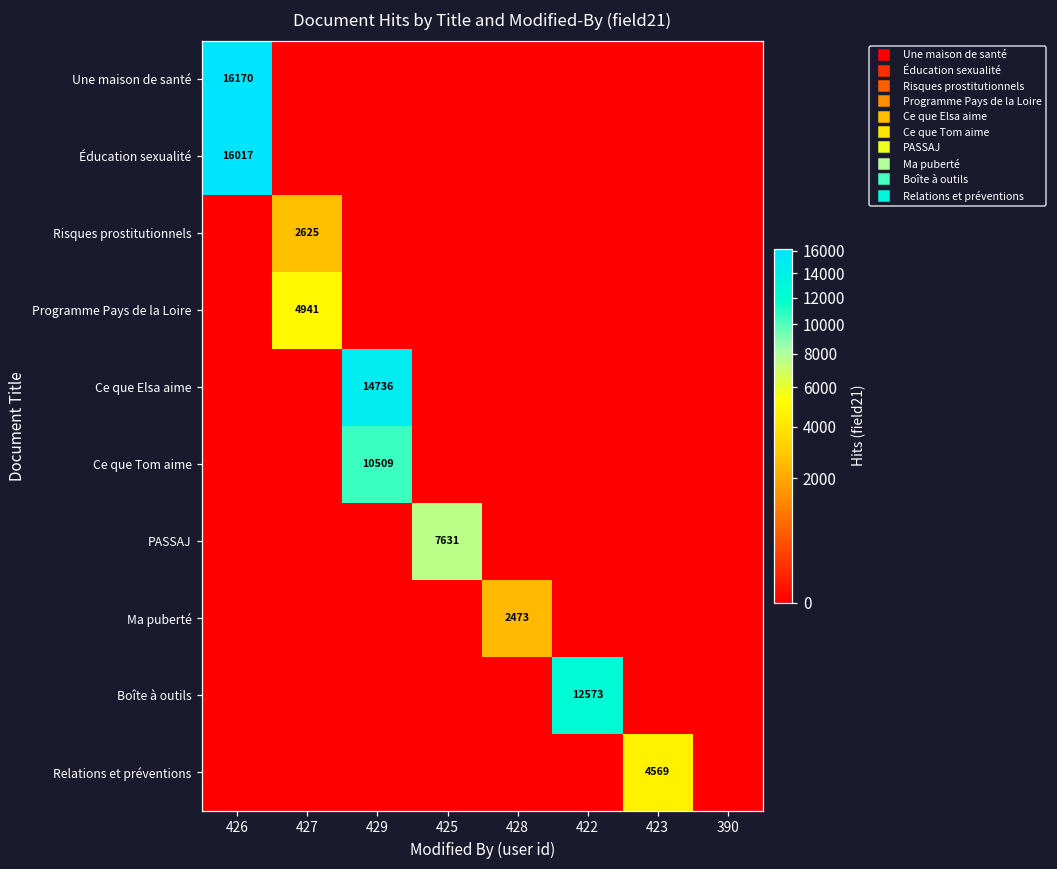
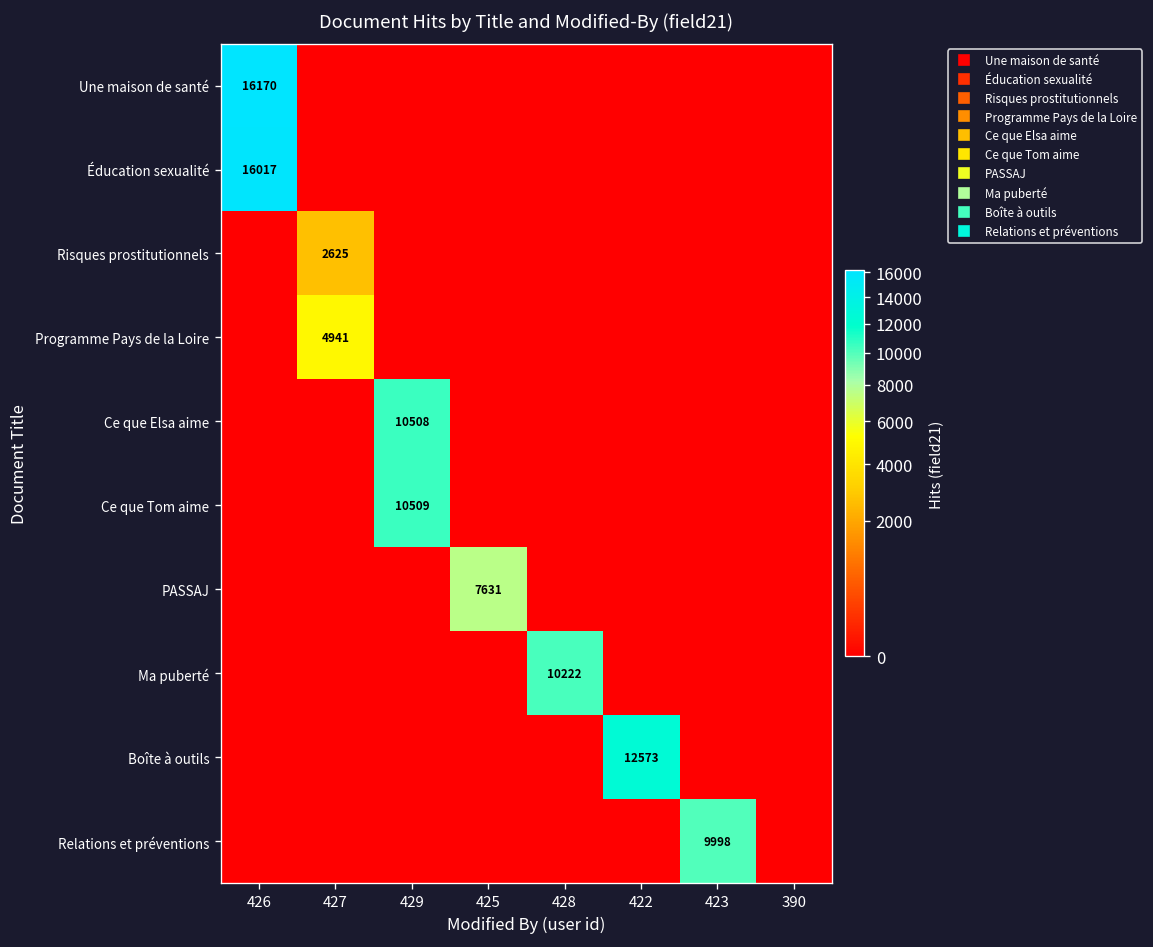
Ce que Elsa aime, 429: 14736 -> 10508
Ma puberté, 428: 2473 -> 10222
Relations et préventions, 423: 4569 -> 9998
